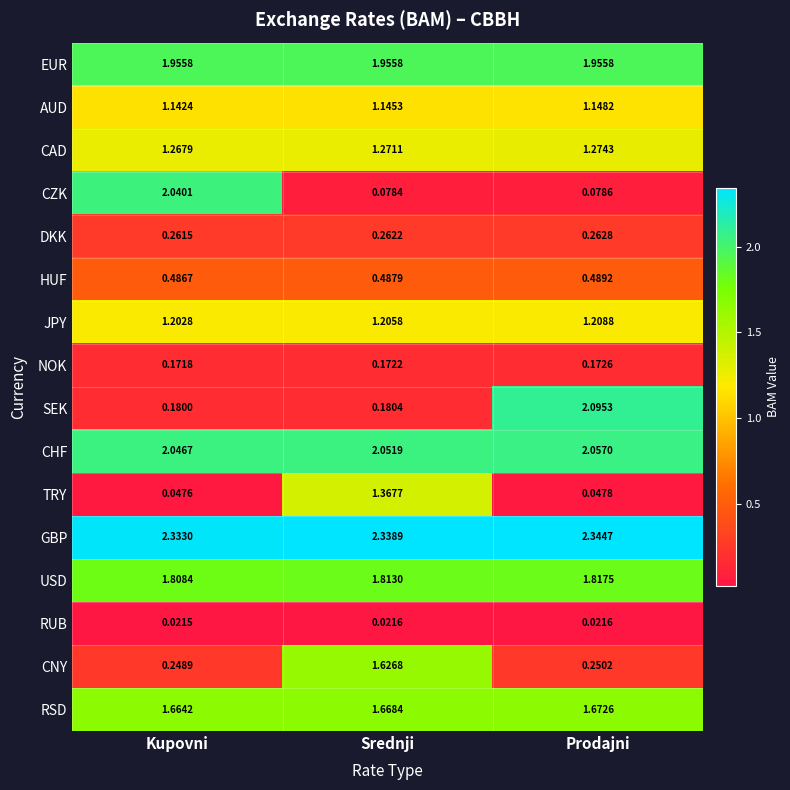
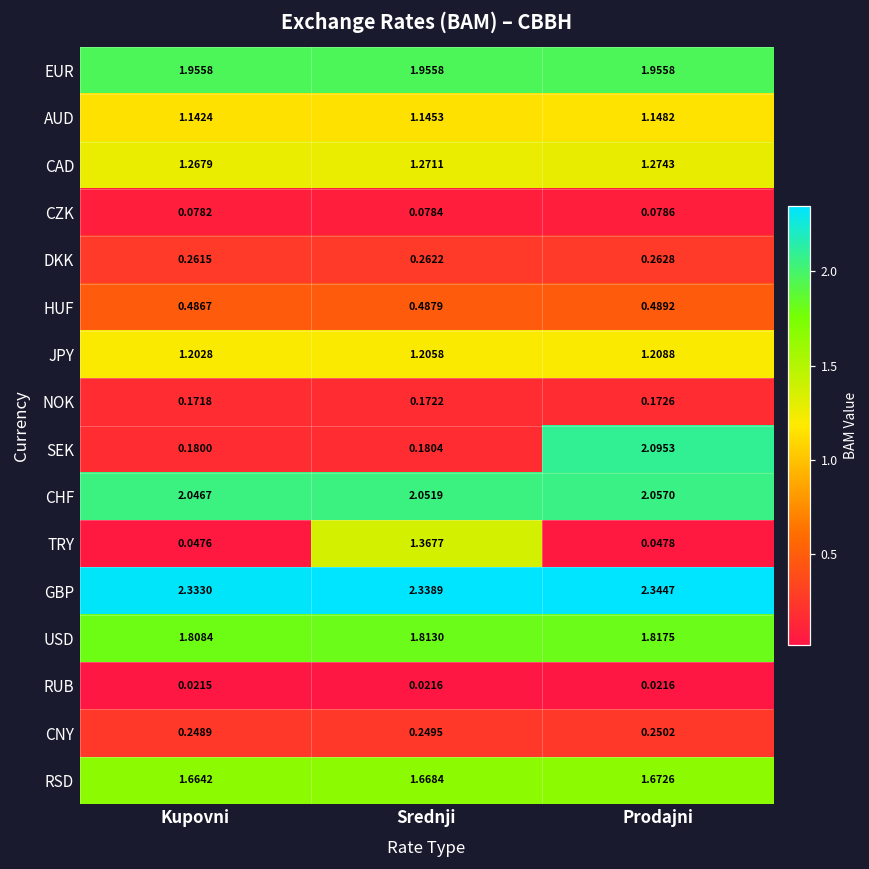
CZK, Kupovni: 2.0401 -> 0.0782
CNY, Srednji: 1.6268 -> 0.2495
